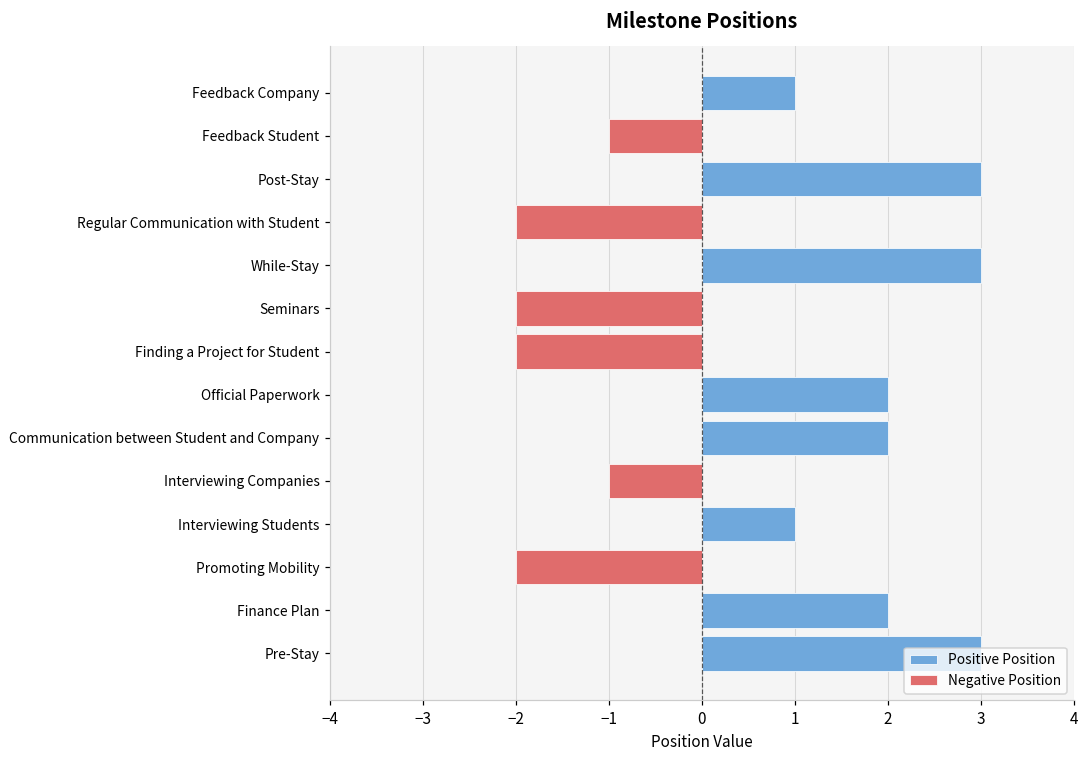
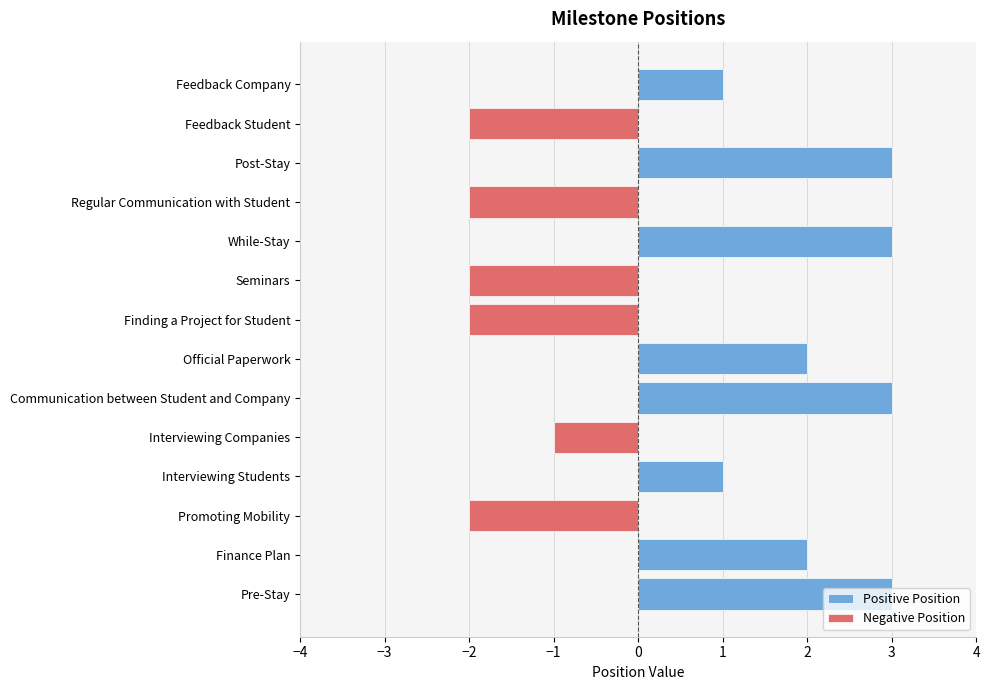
Negative Position, Feedback Student: -1 -> -2
Positive Position, Communication between Student and Company: 2 -> 3
